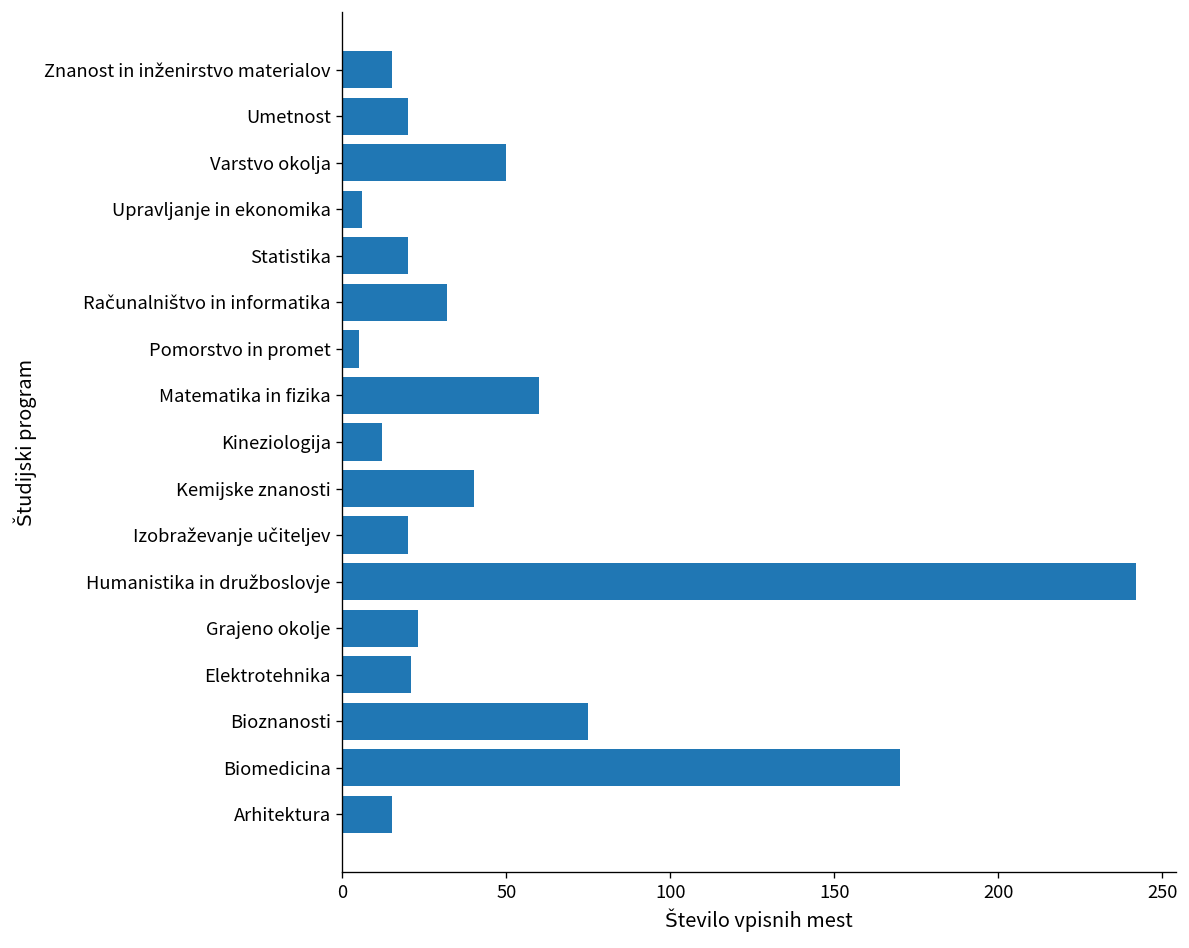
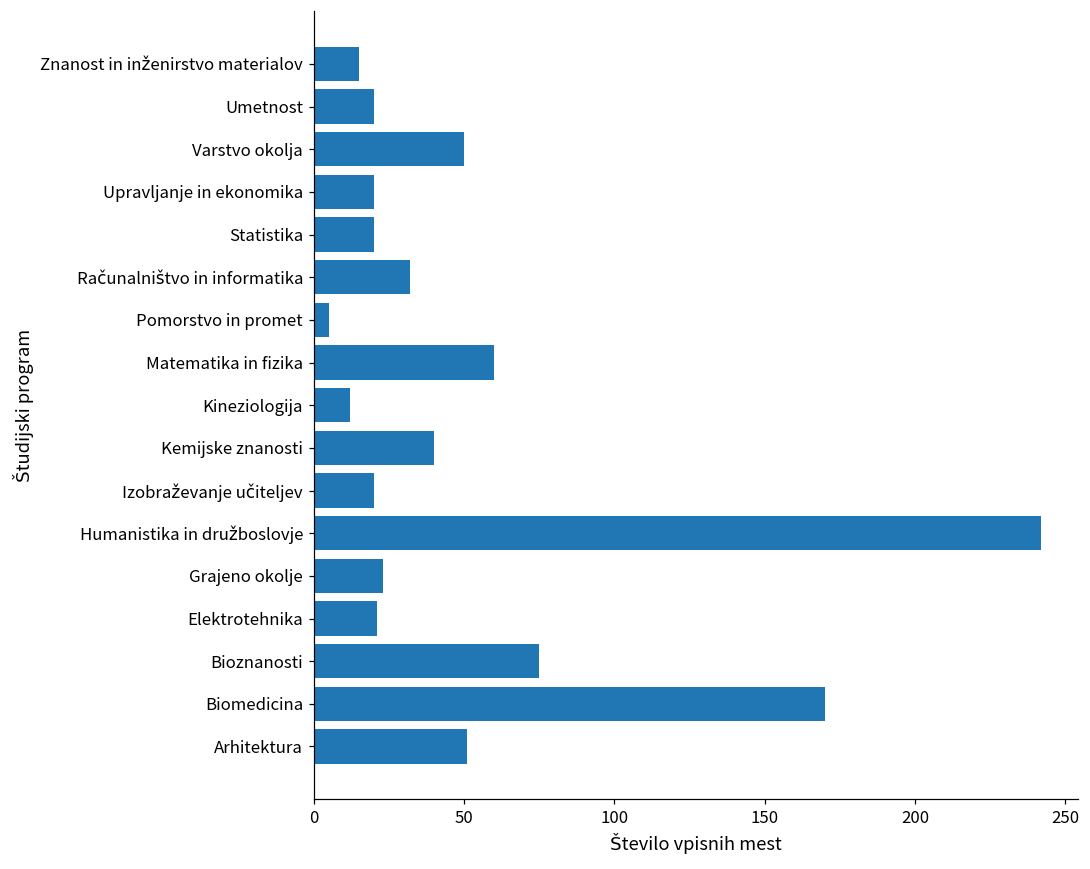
Upravljanje in ekonomika: 6 -> 20
Arhitektura: 15 -> 51
